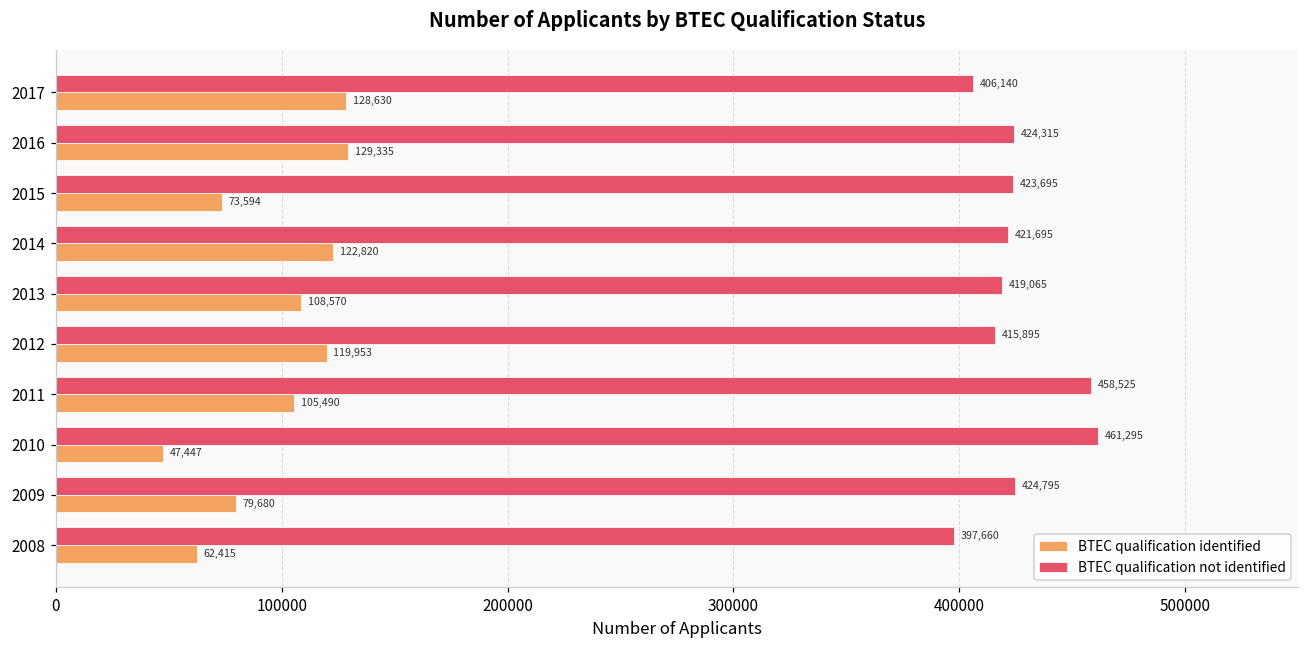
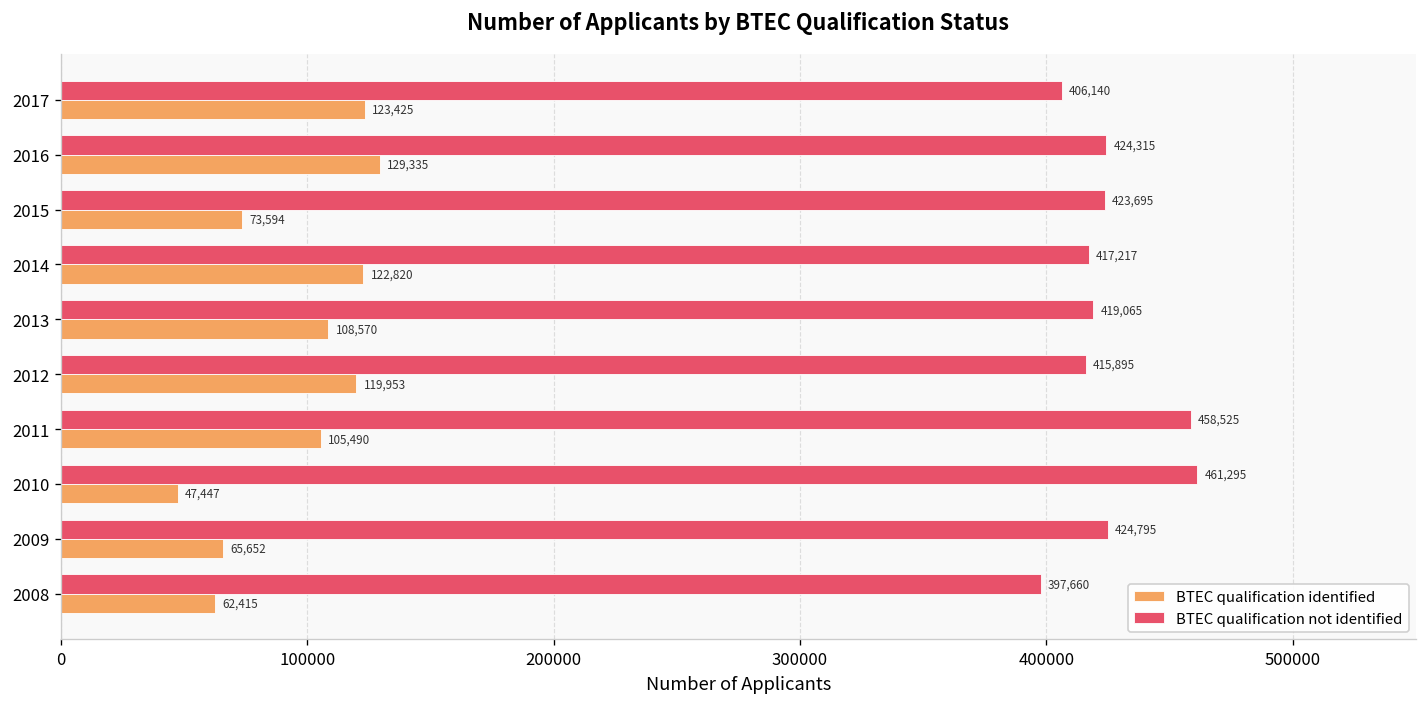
BTEC qualification identified, 2017: 128,630 -> 123,425
BTEC qualification not identified, 2014: 421,695 -> 417,217
BTEC qualification identified, 2009: 79,680 -> 65,652
